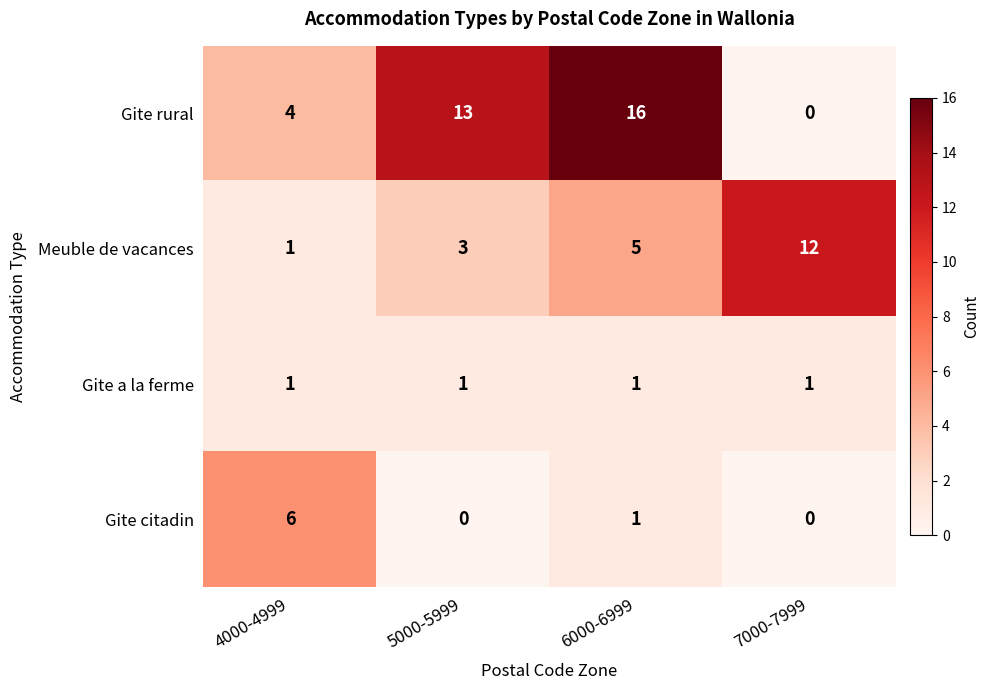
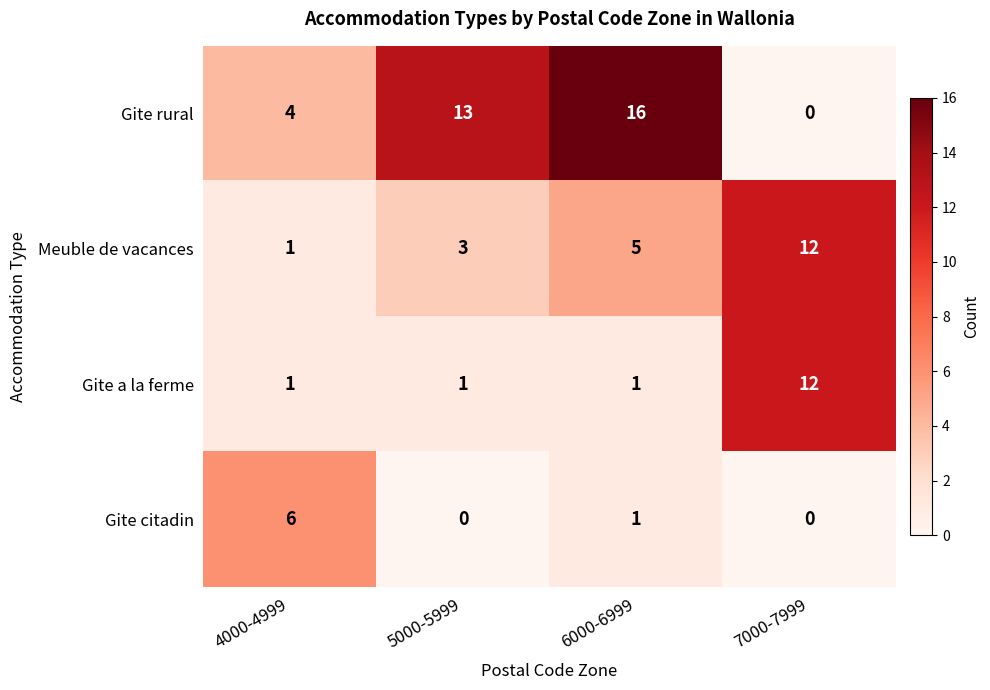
Gite a la ferme, 7000-7999: 1 -> 12
